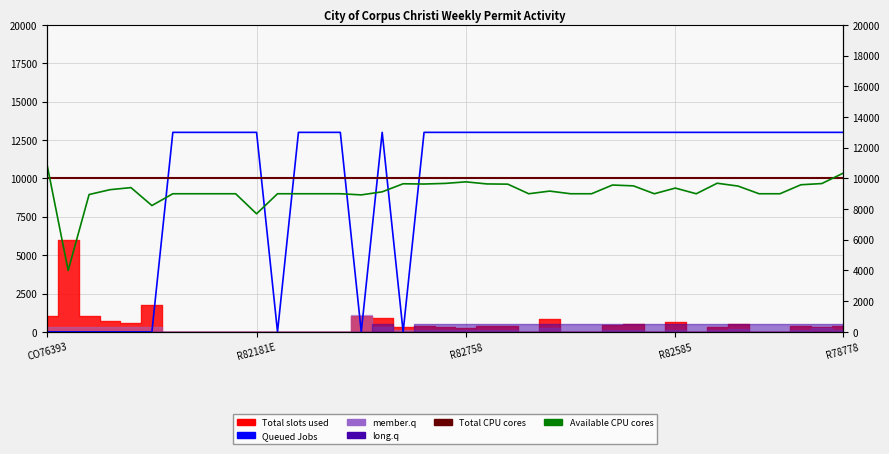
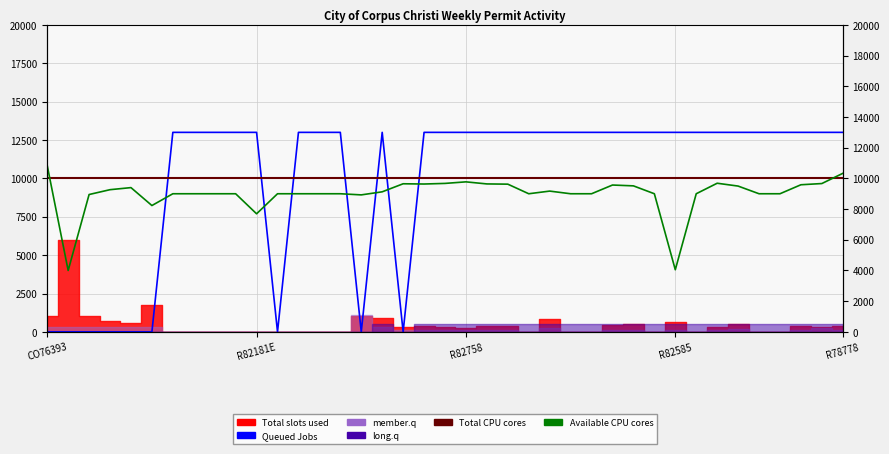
Available CPU cores, R82585: 9400 -> 4000
